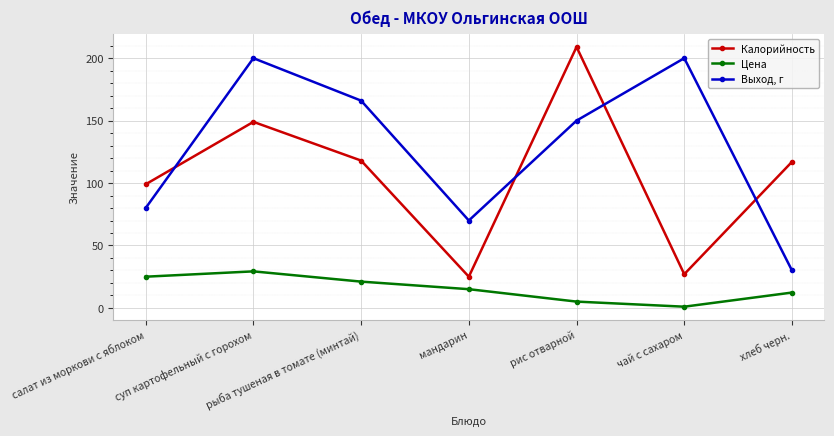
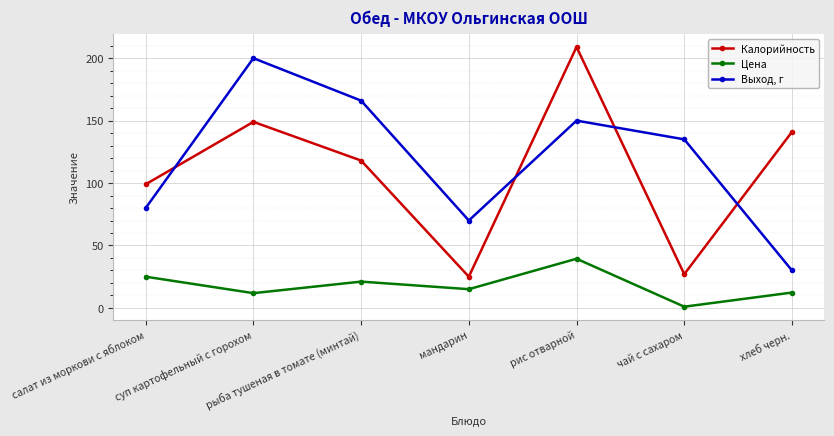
Цена, суп картофельный с горохом: 29 -> 12
Цена, рис отварной: 5 -> 39
Выход, г, чай с сахаром: 200 -> 135
Калорийность, хлеб черн.: 117 -> 141
